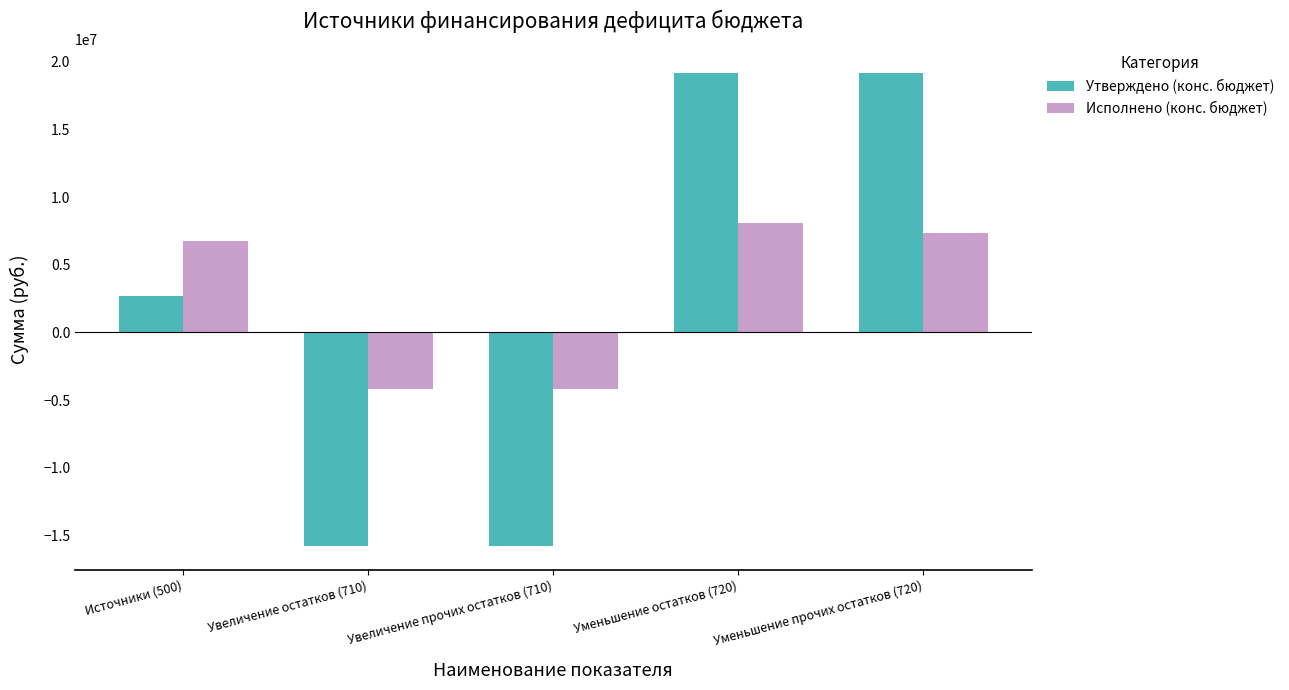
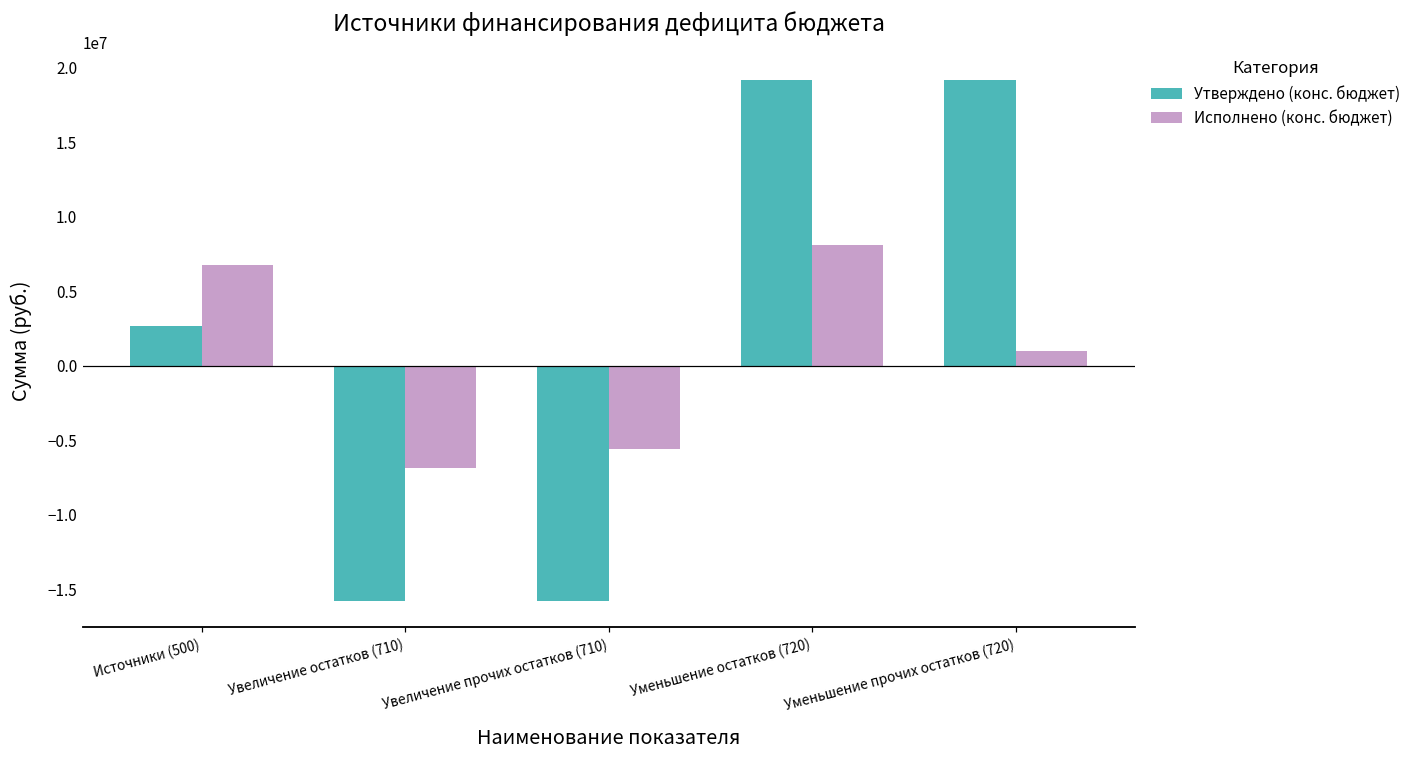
Исполнено (конс. бюджет), Увеличение остатков (710): -4200000 -> -6900000
Исполнено (конс. бюджет), Увеличение прочих остатков (710): -4200000 -> -5600000
Исполнено (конс. бюджет), Уменьшение прочих остатков (720): 7300000 -> 1000000
